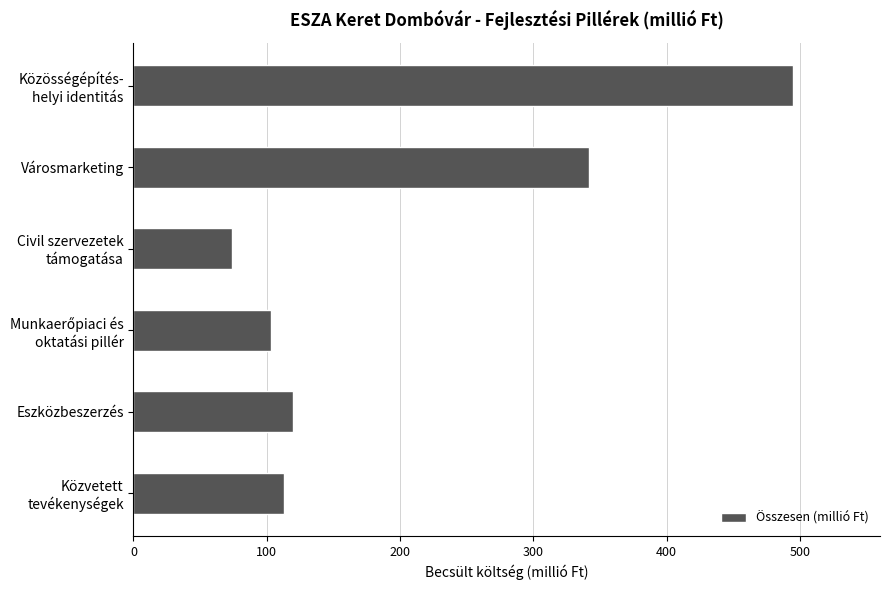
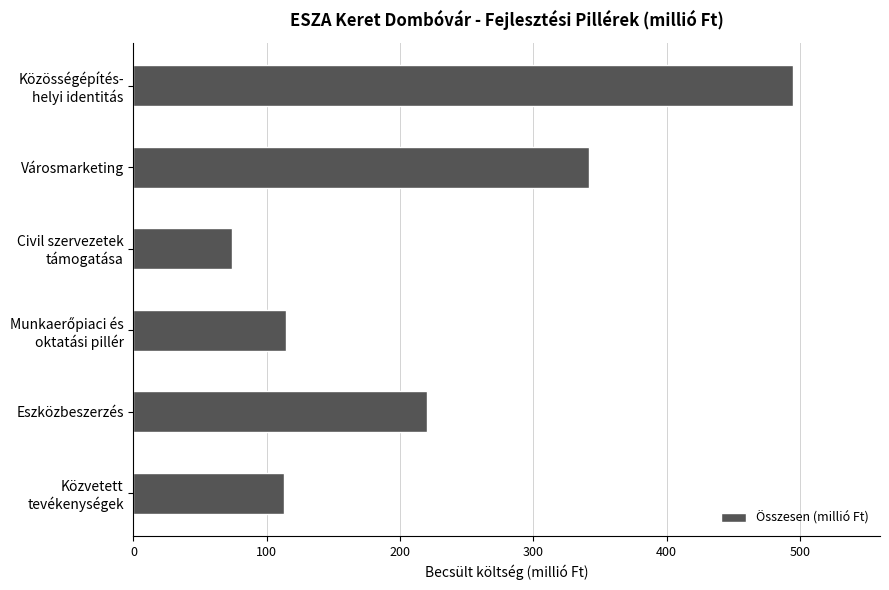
Munkaerőpiaci és oktatási pillér: 103 -> 114
Eszközbeszerzés: 120 -> 220
